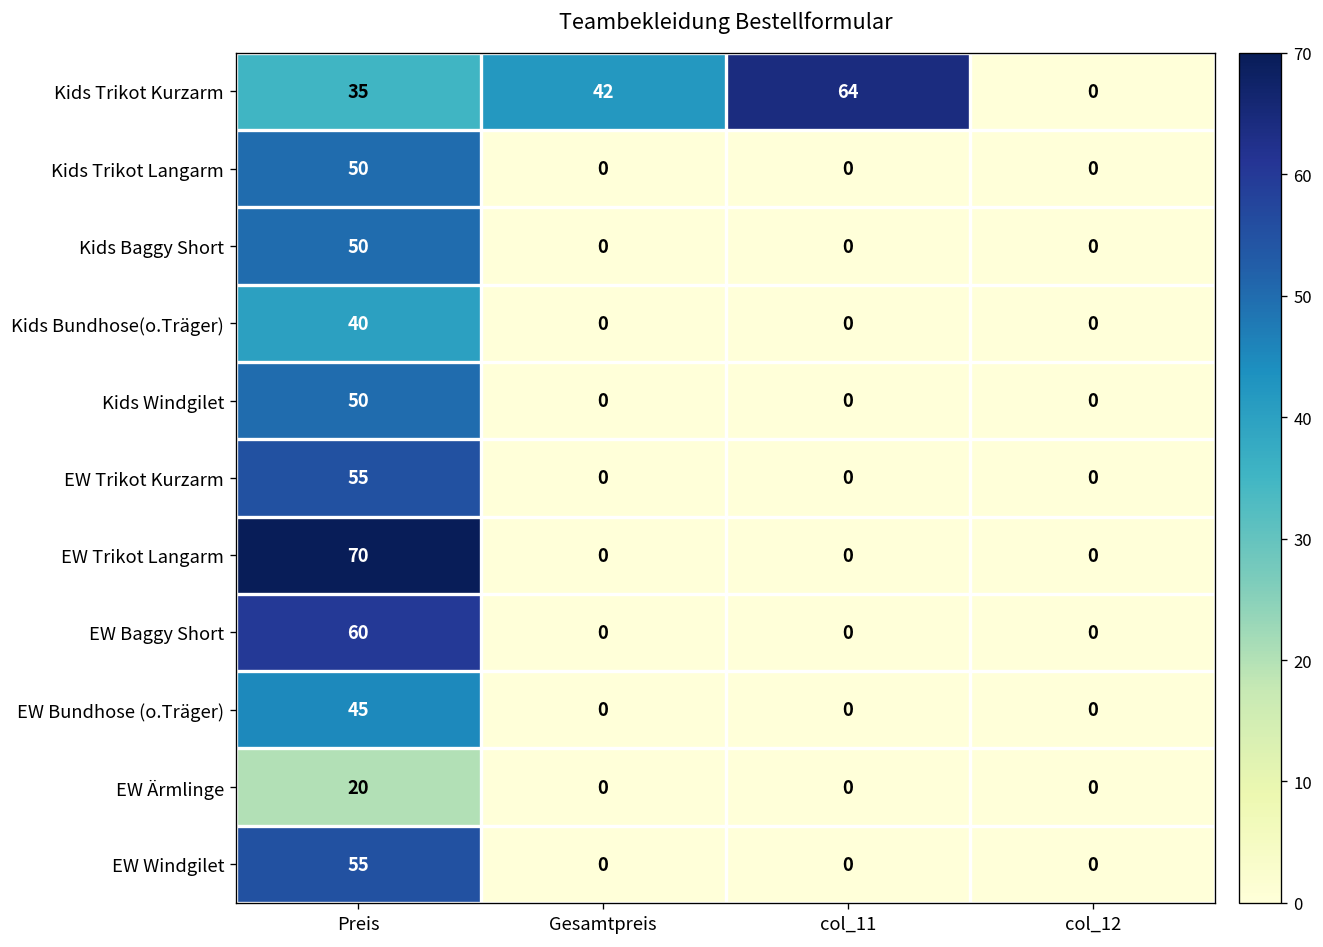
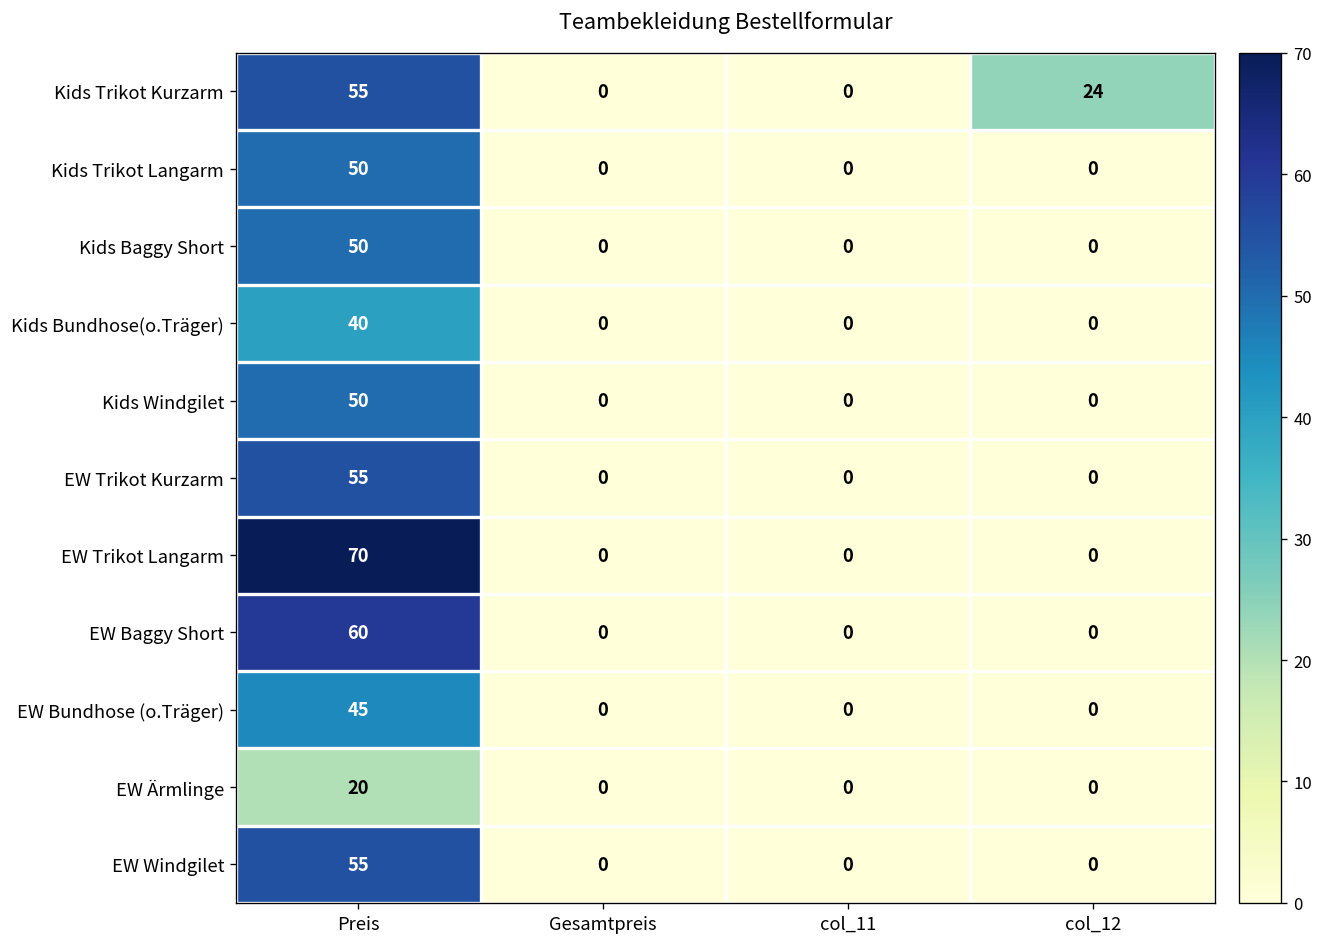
Kids Trikot Kurzarm, Preis: 35 -> 55
Kids Trikot Kurzarm, Gesamtpreis: 42 -> 0
Kids Trikot Kurzarm, col_11: 64 -> 0
Kids Trikot Kurzarm, col_12: 0 -> 24
